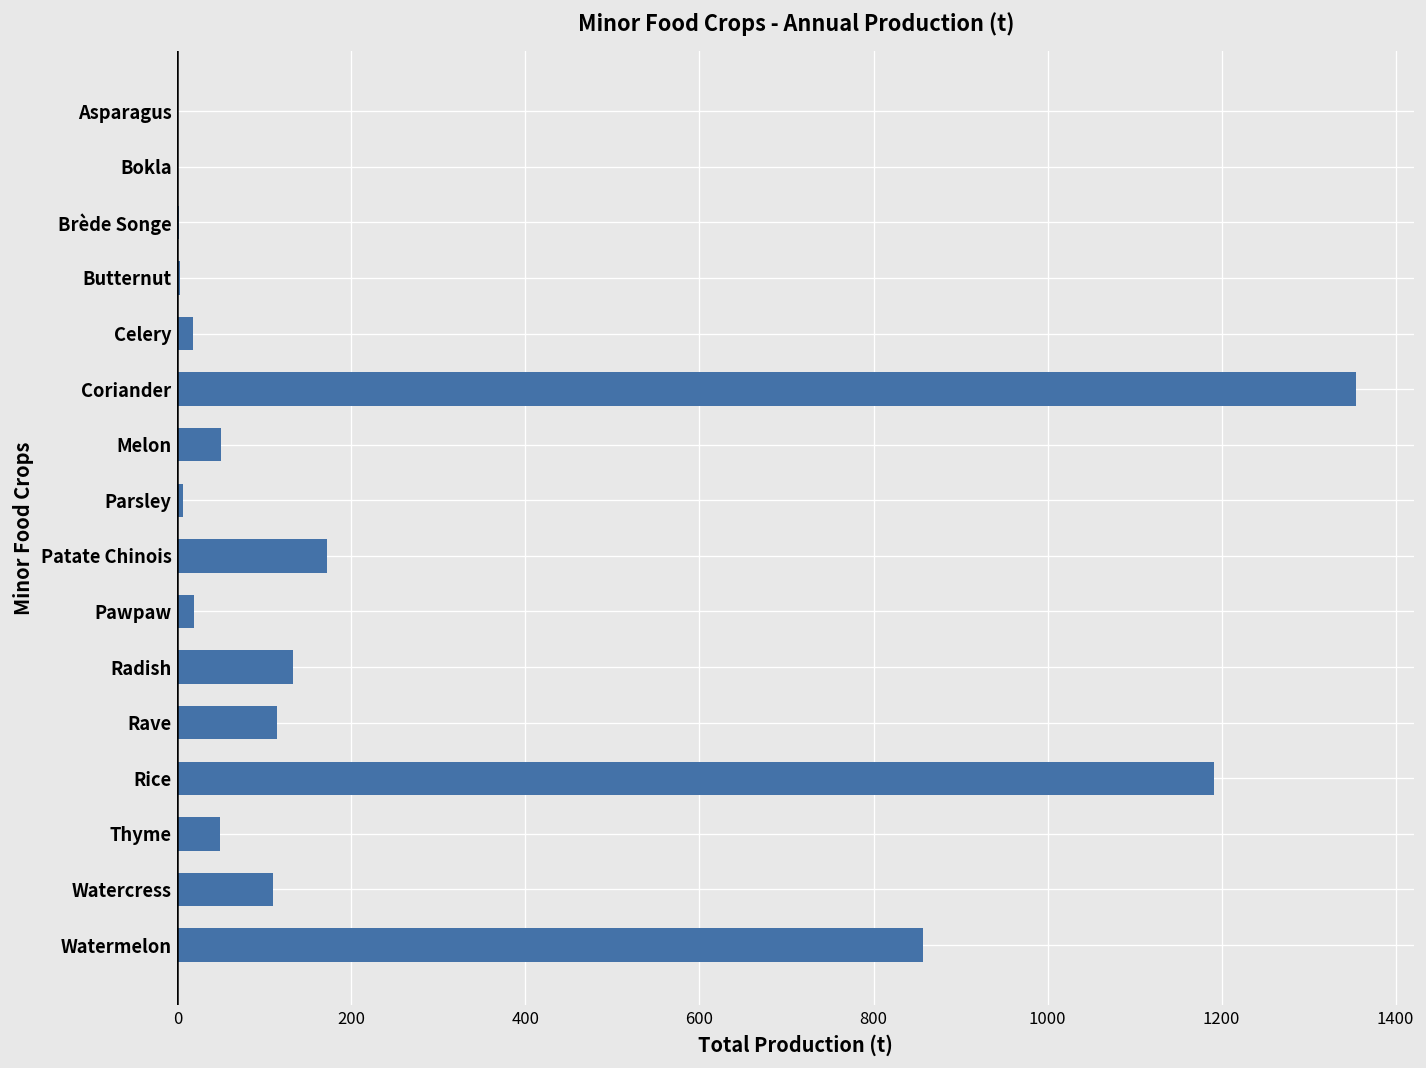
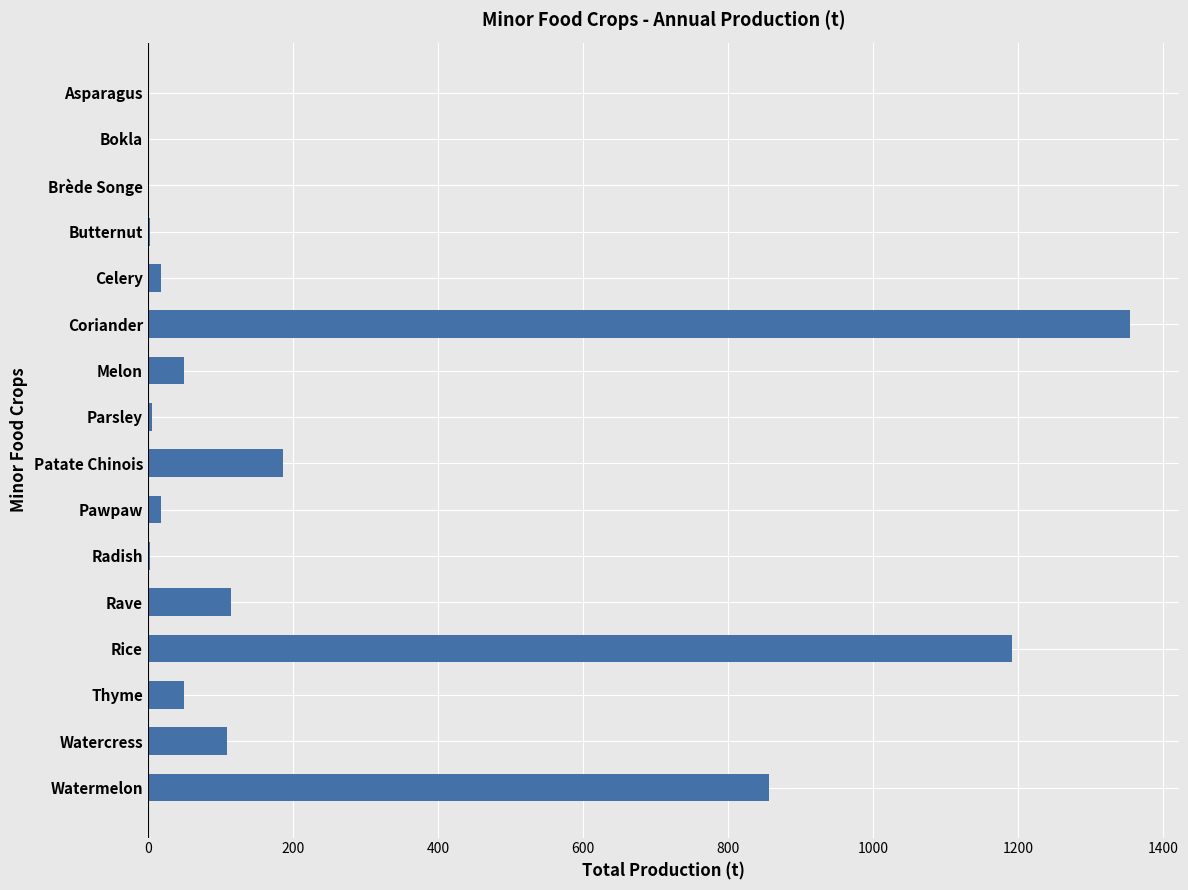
Patate Chinois: 170 -> 190
Radish: 130 -> 0
